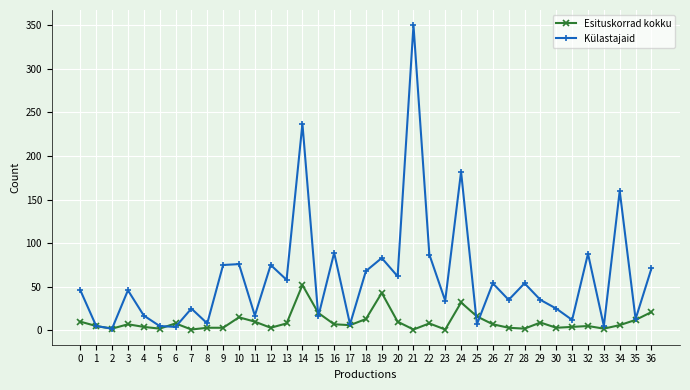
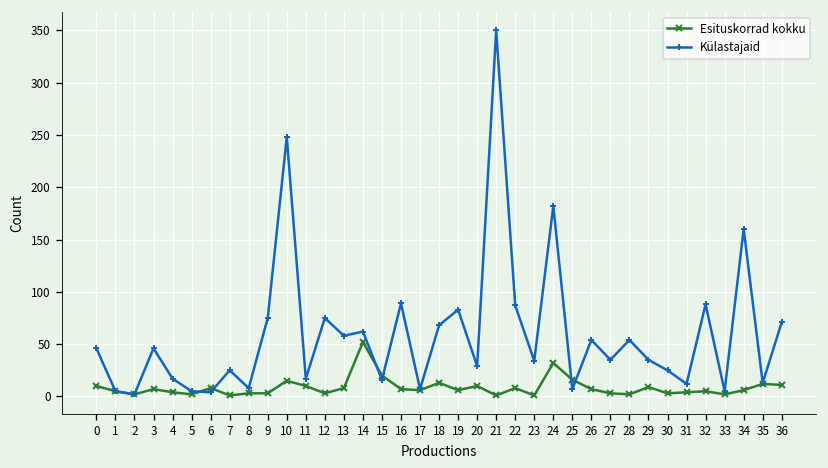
Külastajaid, 10: 80 -> 250
Külastajaid, 14: 240 -> 60
Esituskorrad kokku, 19: 40 -> 10
Külastajaid, 20: 60 -> 30
Esituskorrad kokku, 36: 20 -> 10
